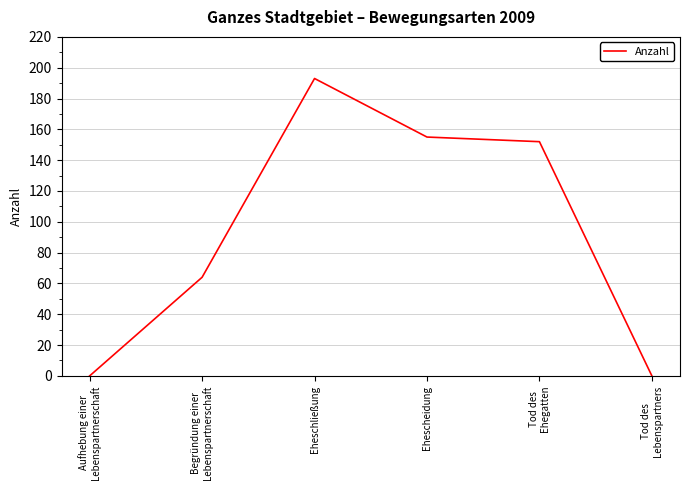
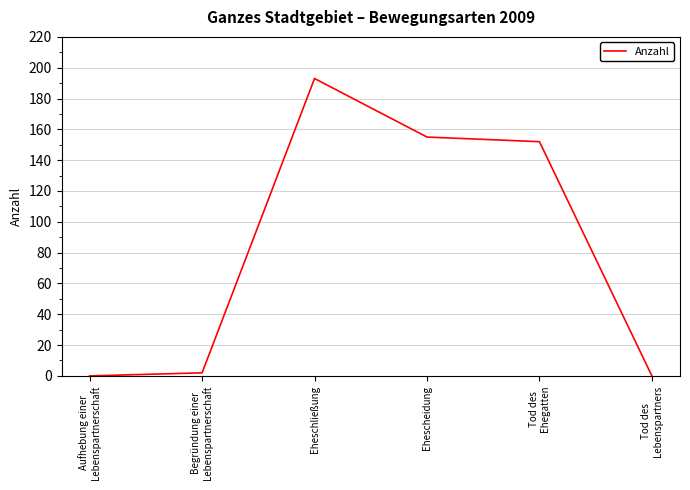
Begründung einer Lebenspartnerschaft: 64 -> 2
